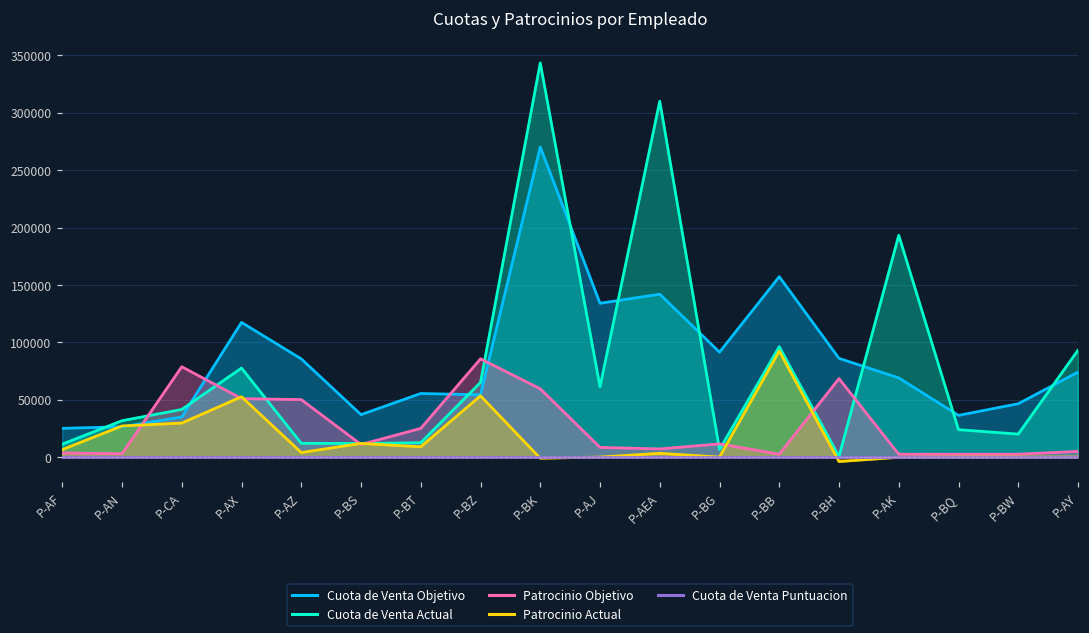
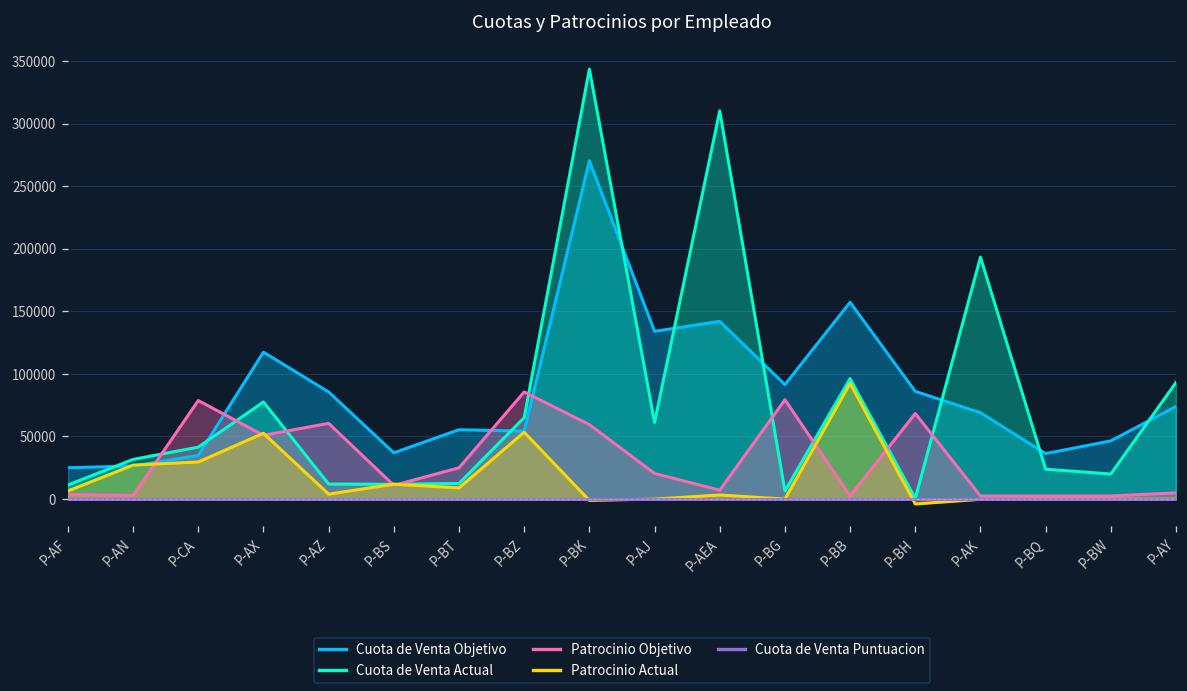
Patrocinio Objetivo, P-AZ: 50000 -> 61000
Patrocinio Objetivo, P-AJ: 8000 -> 20000
Patrocinio Objetivo, P-BG: 12000 -> 79000
